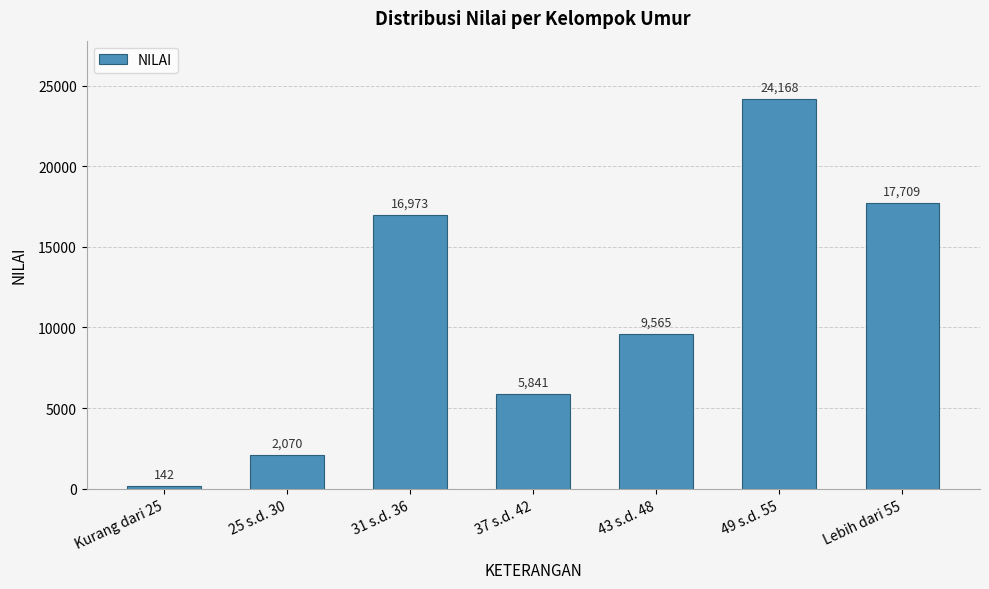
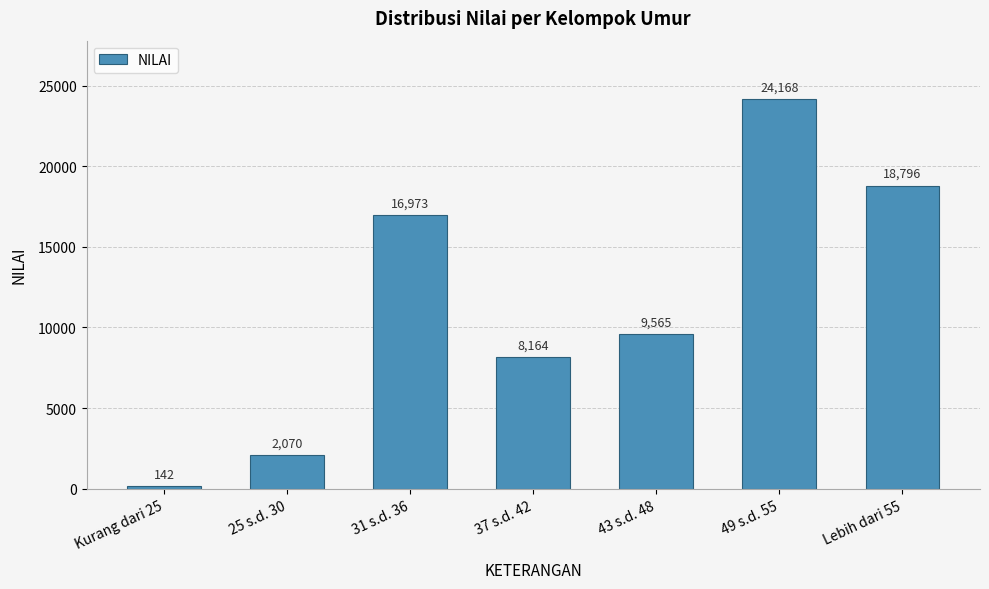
37 s.d. 42: 5,841 -> 8,164
Lebih dari 55: 17,709 -> 18,796
